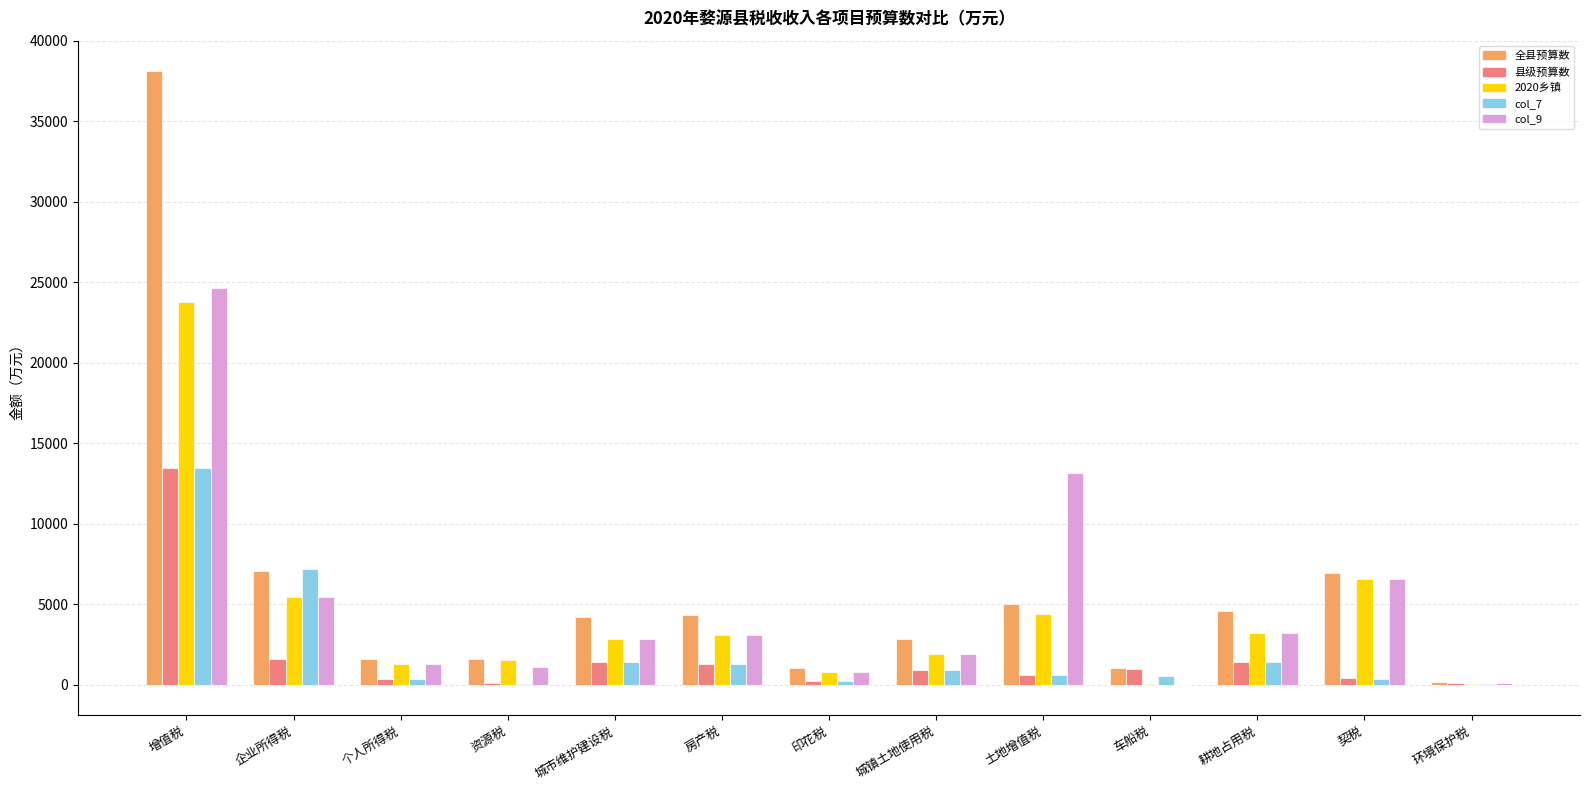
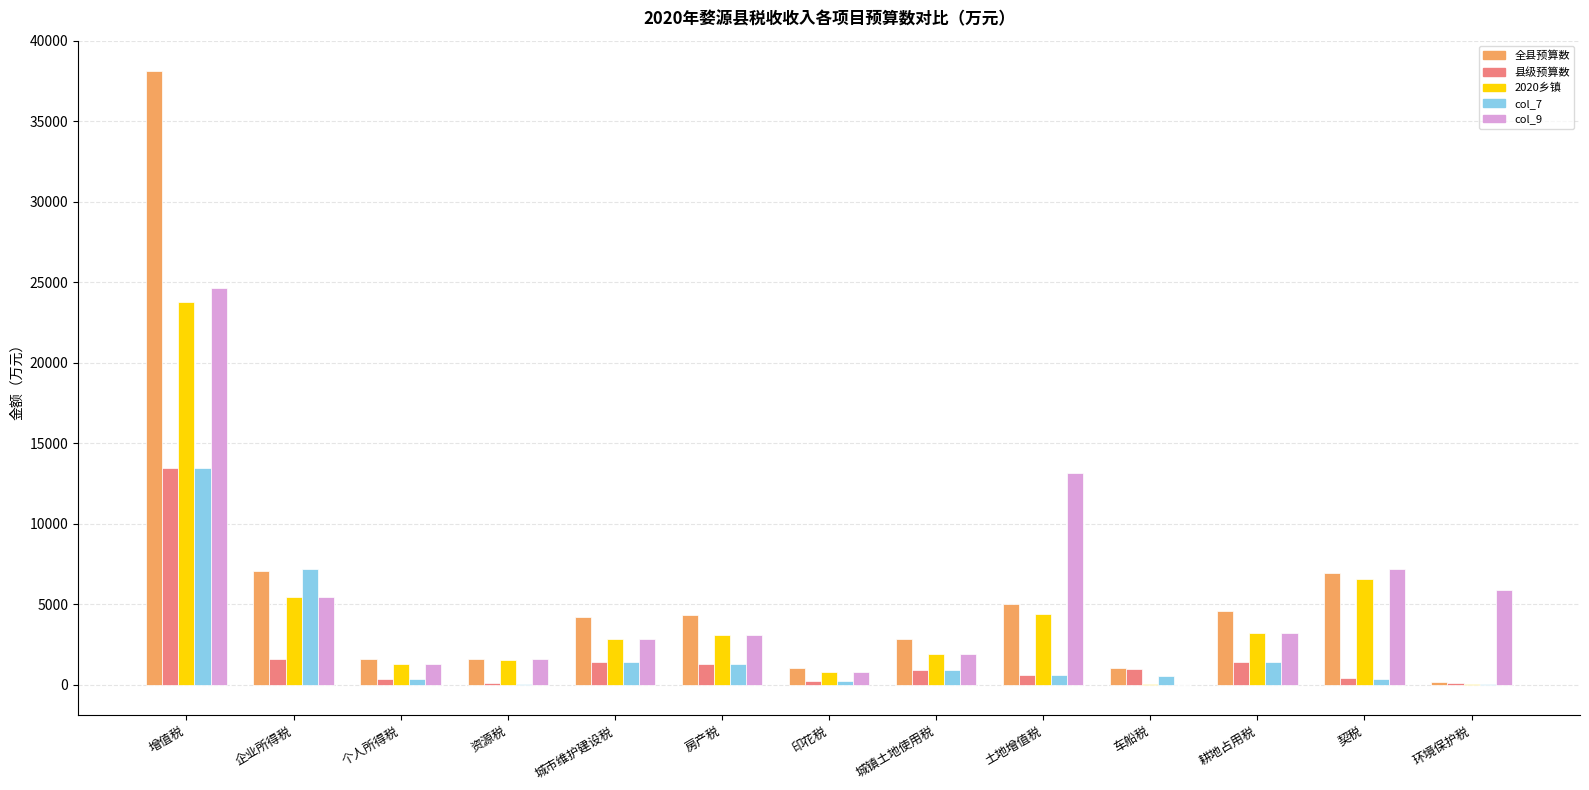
col_9, 资源税: 1100 -> 1600
col_9, 契税: 6600 -> 7200
col_9, 环境保护税: 100 -> 5800
